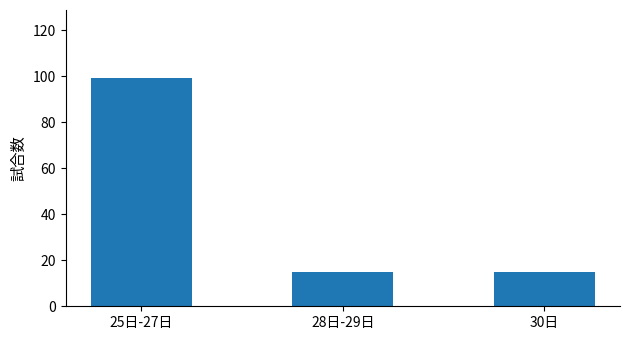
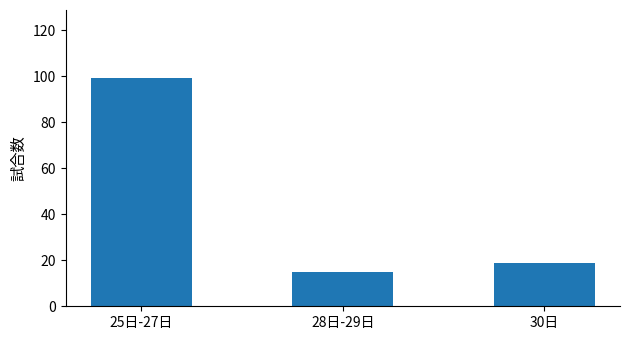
30日: 15 -> 19
